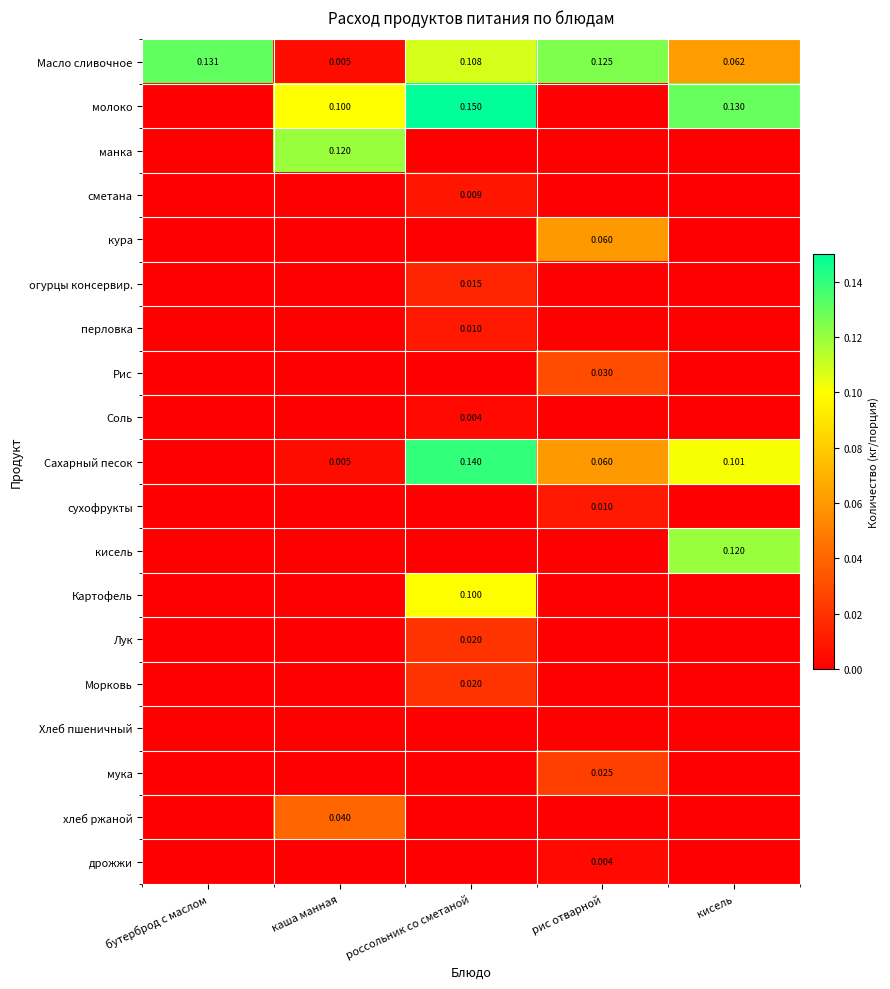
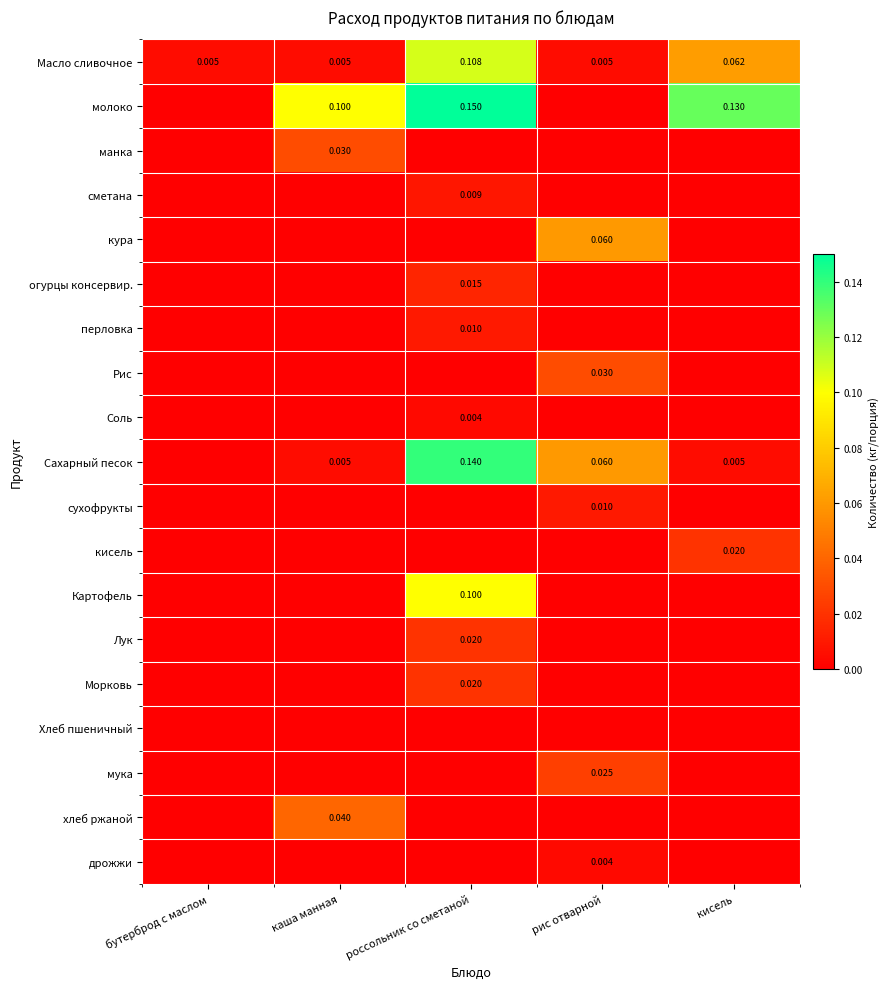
Масло сливочное, бутерброд с маслом: 0.131 -> 0.005
Масло сливочное, рис отварной: 0.125 -> 0.005
манка, каша манная: 0.120 -> 0.030
Сахарный песок, кисель: 0.101 -> 0.005
кисель, кисель: 0.120 -> 0.020
